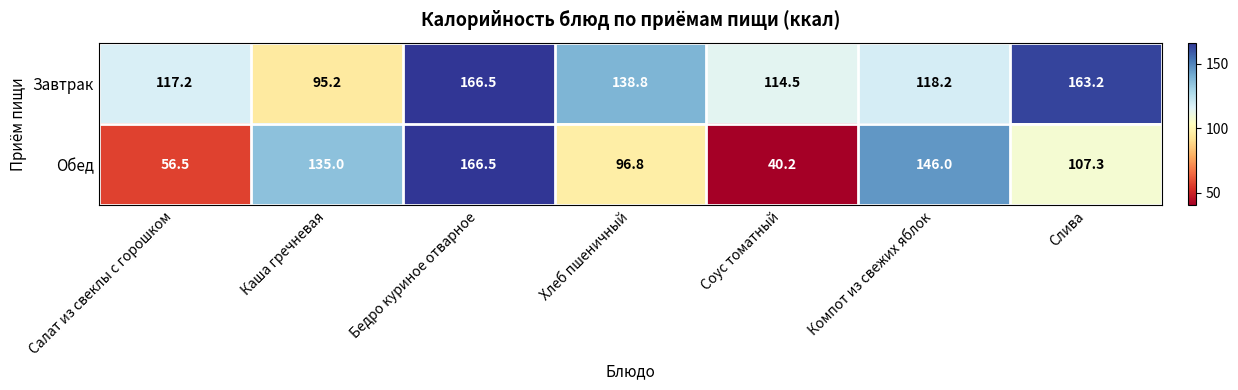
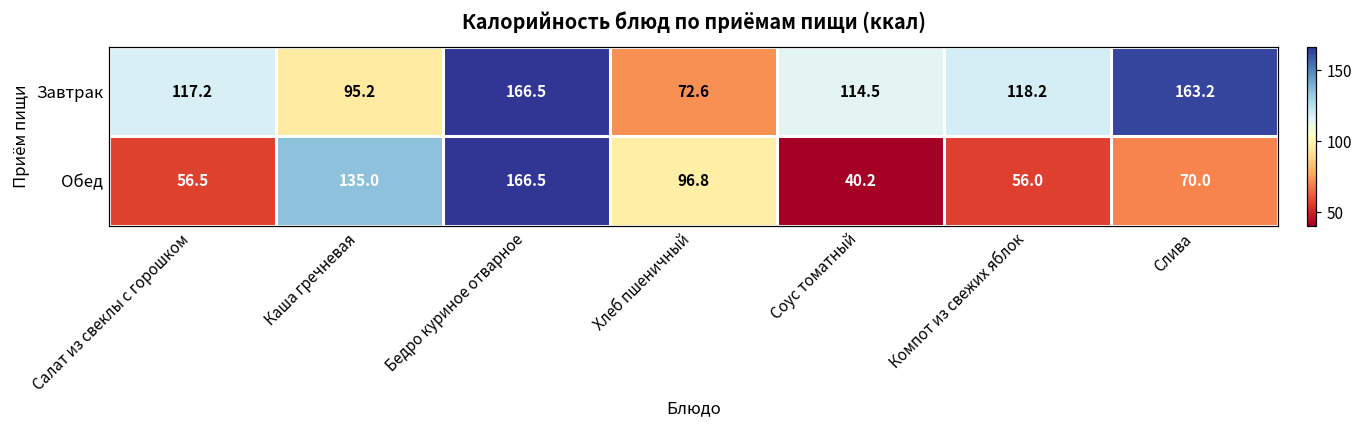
Завтрак, Хлеб пшеничный: 138.8 -> 72.6
Обед, Компот из свежих яблок: 146.0 -> 56.0
Обед, Слива: 107.3 -> 70.0
